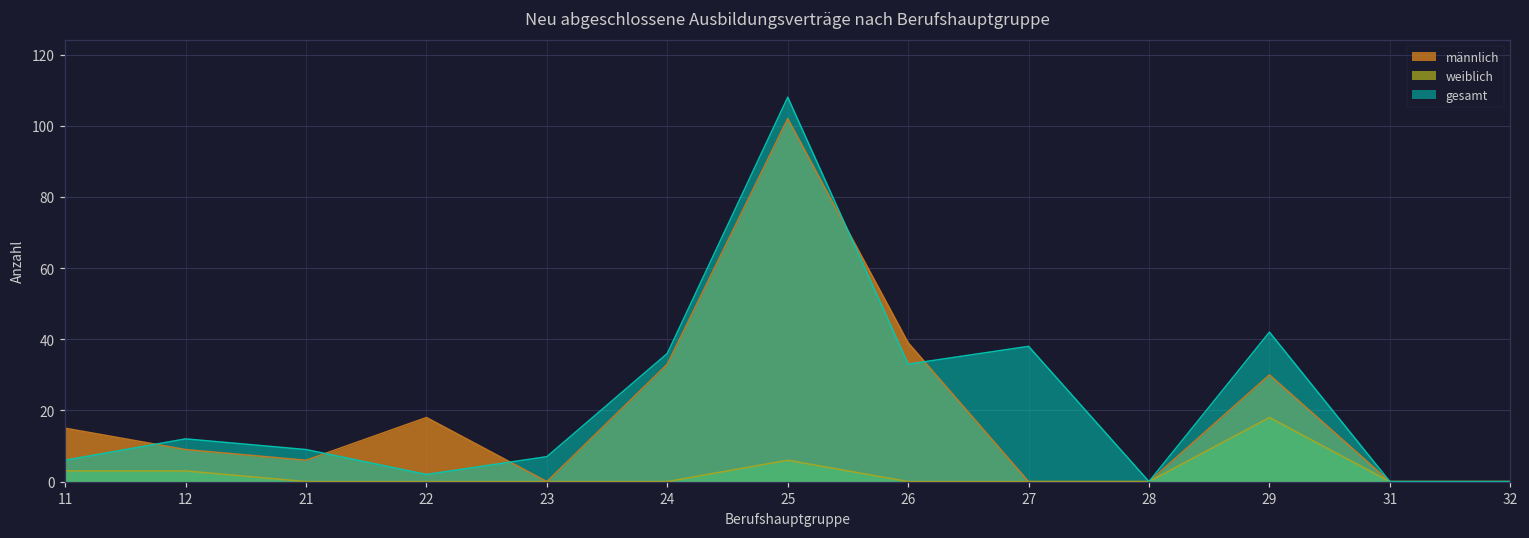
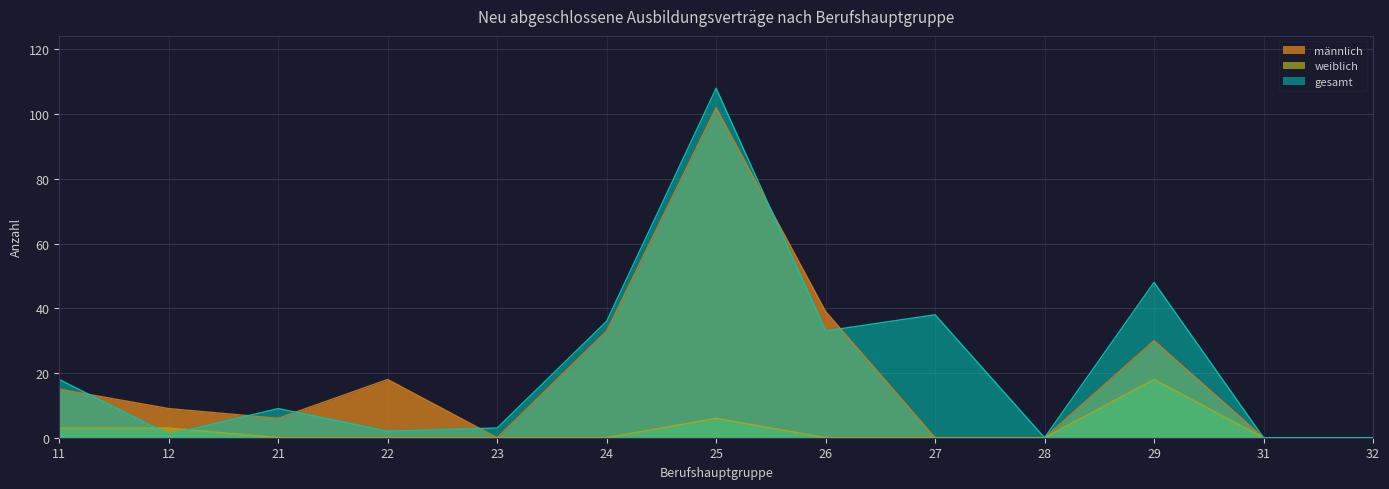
gesamt, 11: 6 -> 18
gesamt, 12: 12 -> 1
gesamt, 23: 7 -> 3
gesamt, 29: 42 -> 48
